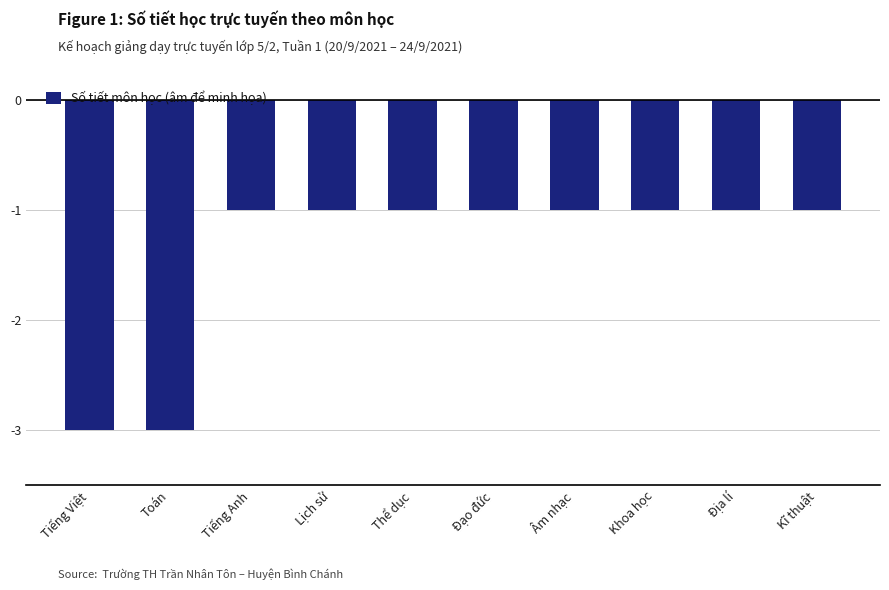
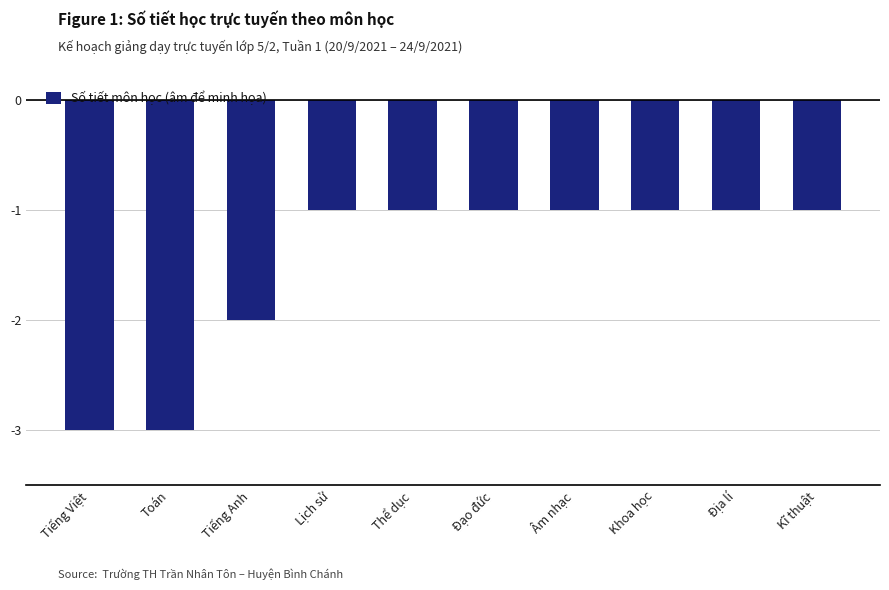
Tiếng Anh: -1.00 -> -2.00
